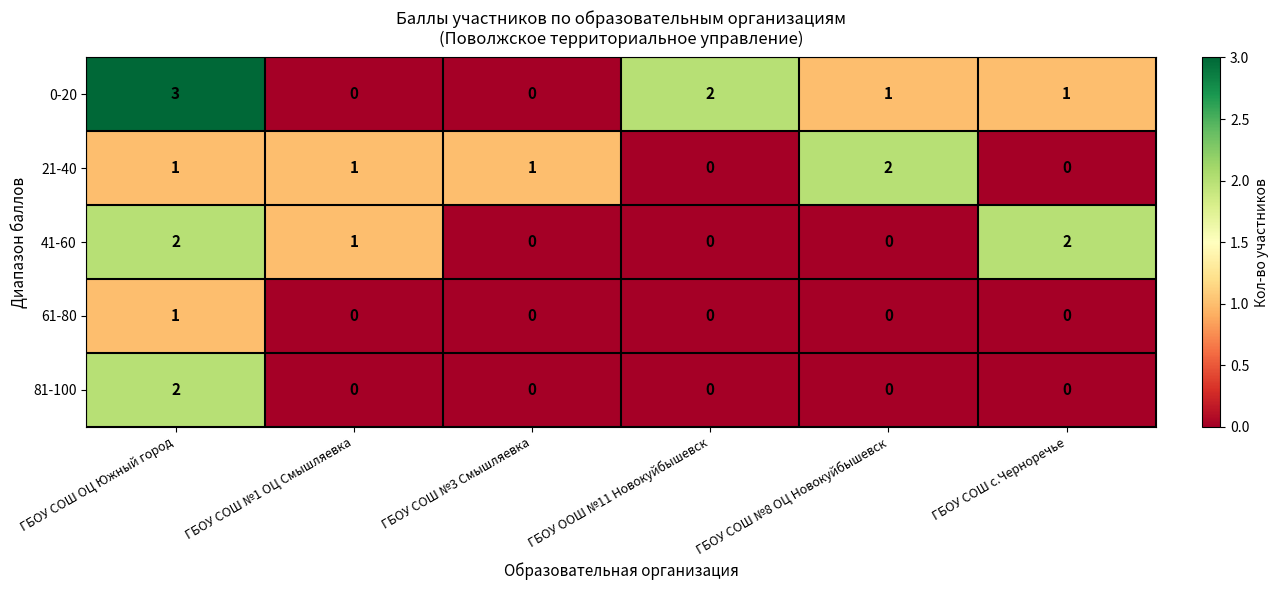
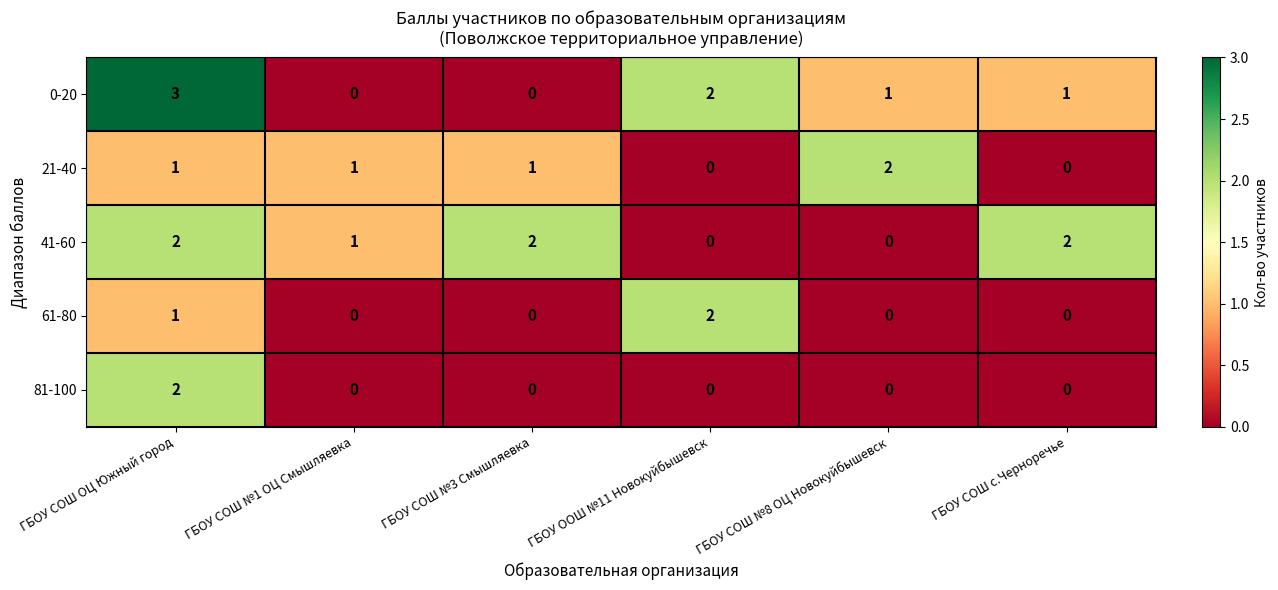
41-60, ГБОУ СОШ №3 Смышляевка: 0 -> 2
61-80, ГБОУ ООШ №11 Новокуйбышевск: 0 -> 2
